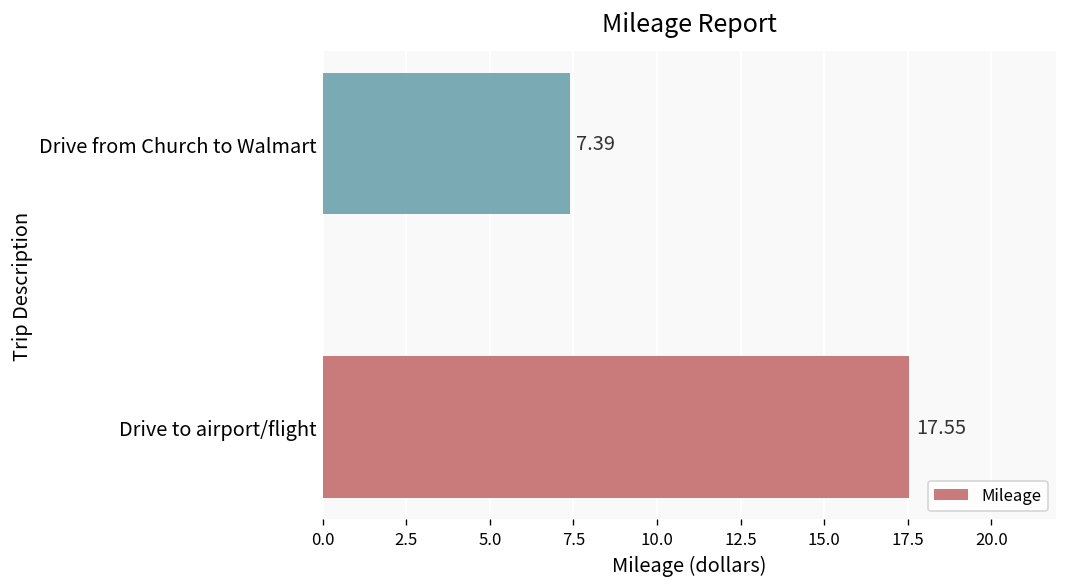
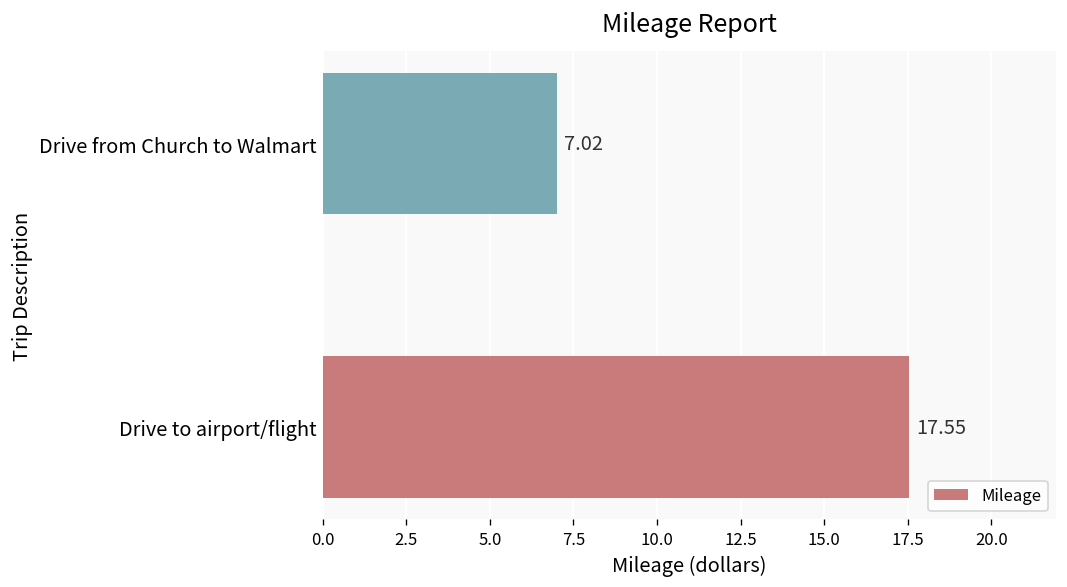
Drive from Church to Walmart: 7.39 -> 7.02
